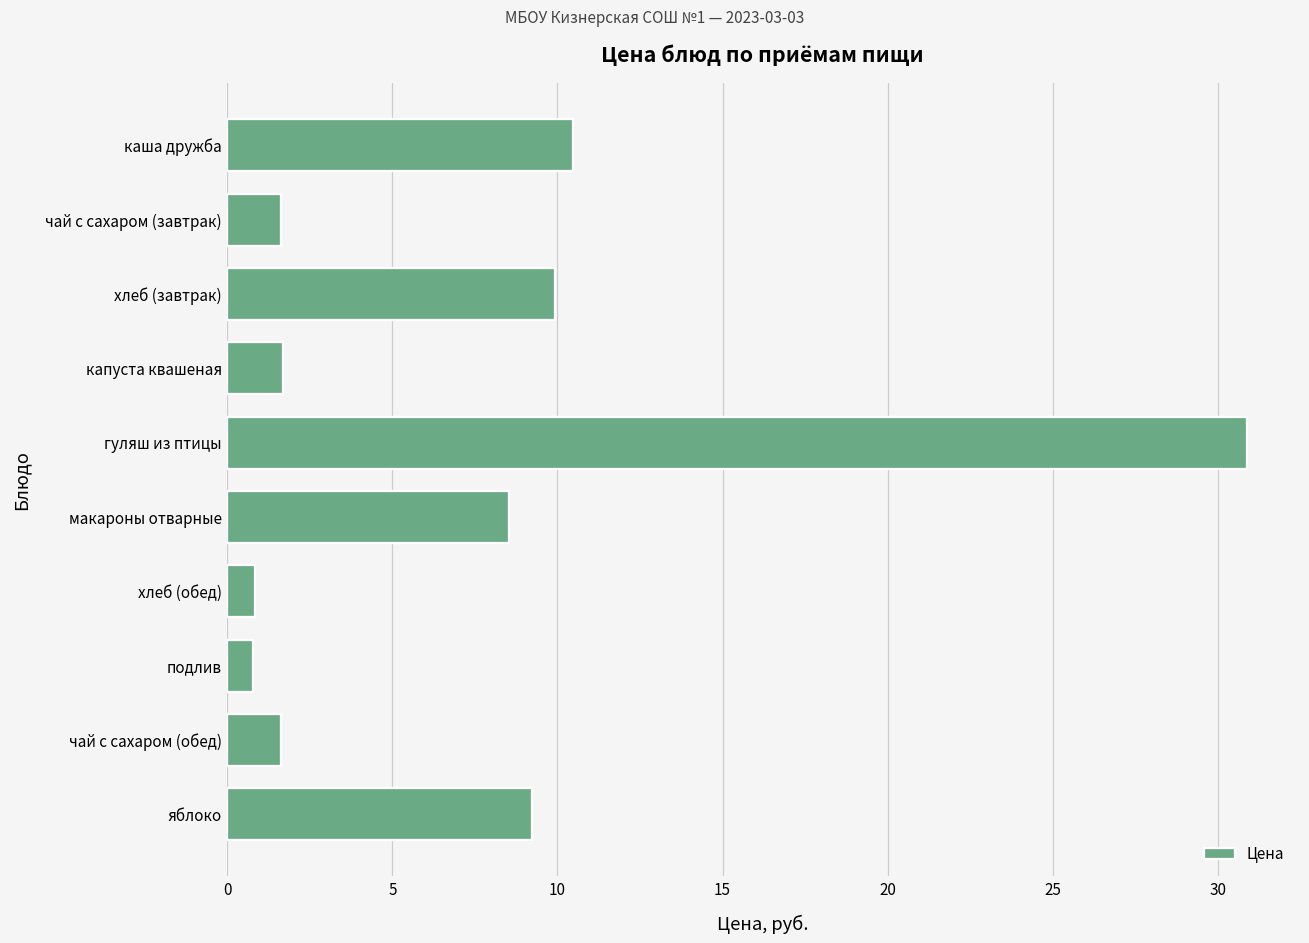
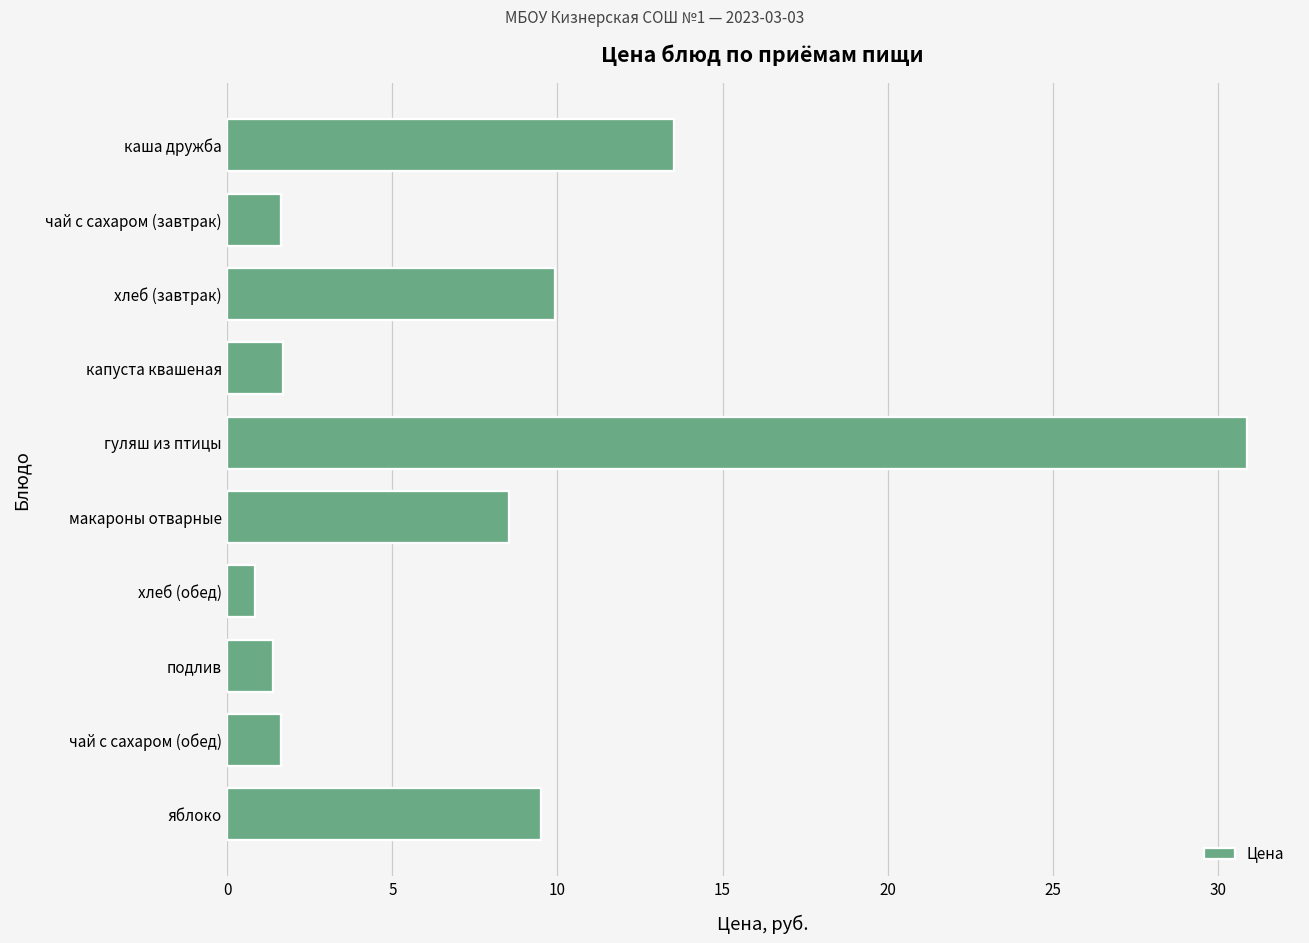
каша дружба: 10.5 -> 13.5
подлив: 0.8 -> 1.4
яблоко: 9.2 -> 9.5
